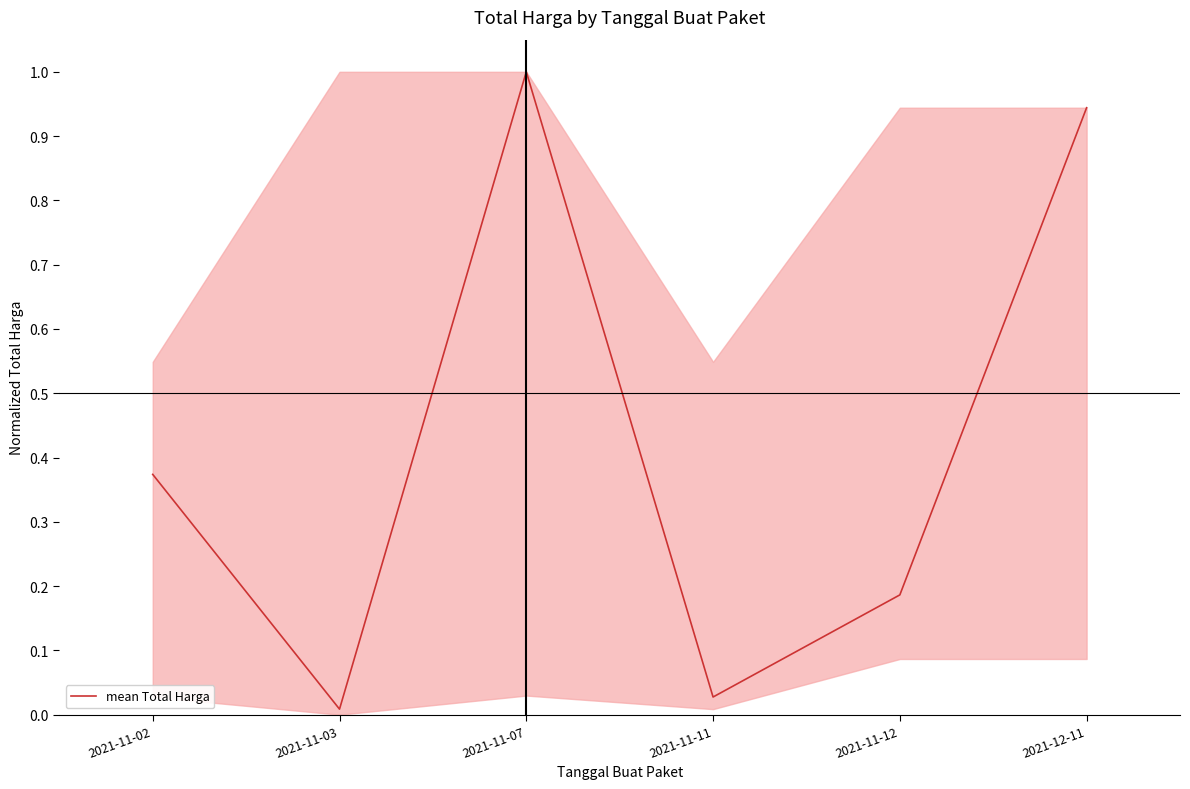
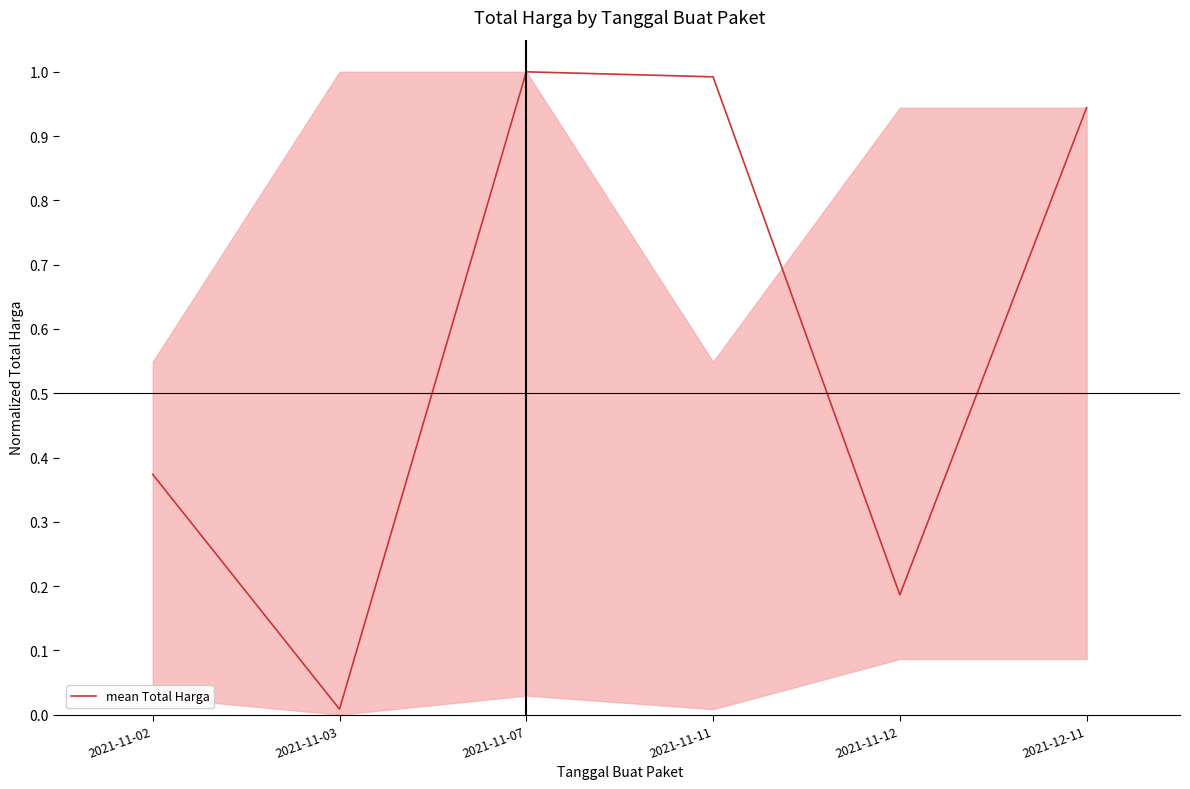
mean Total Harga, 2021-11-11: 0.03 -> 0.99
